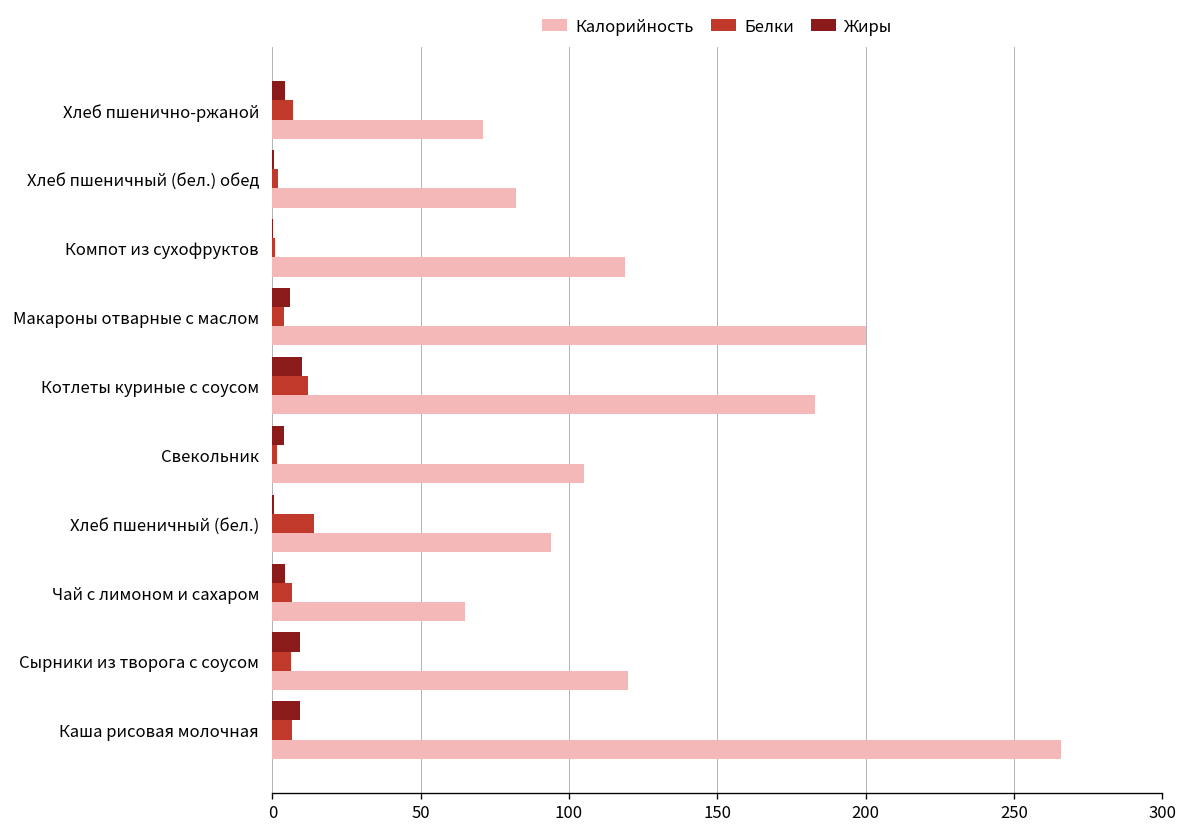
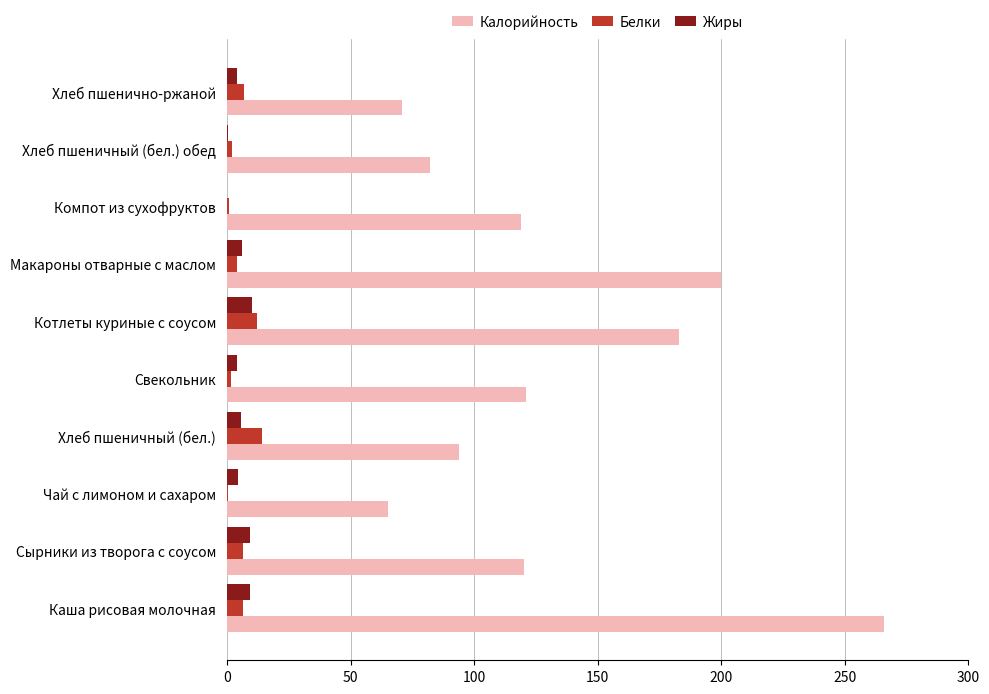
Калорийность, Свекольник: 105 -> 121
Жиры, Хлеб пшеничный (бел.): 0 -> 6
Белки, Чай с лимоном и сахаром: 7 -> 0
